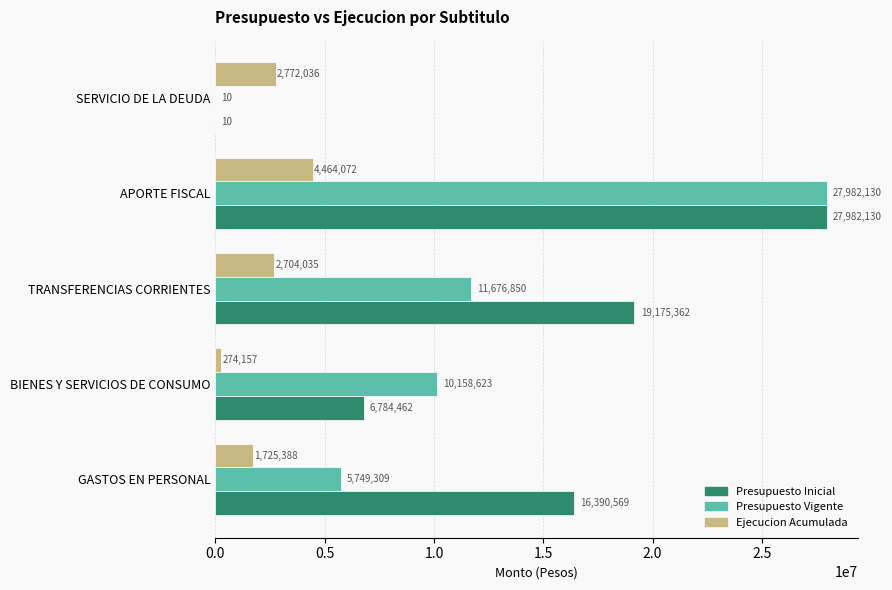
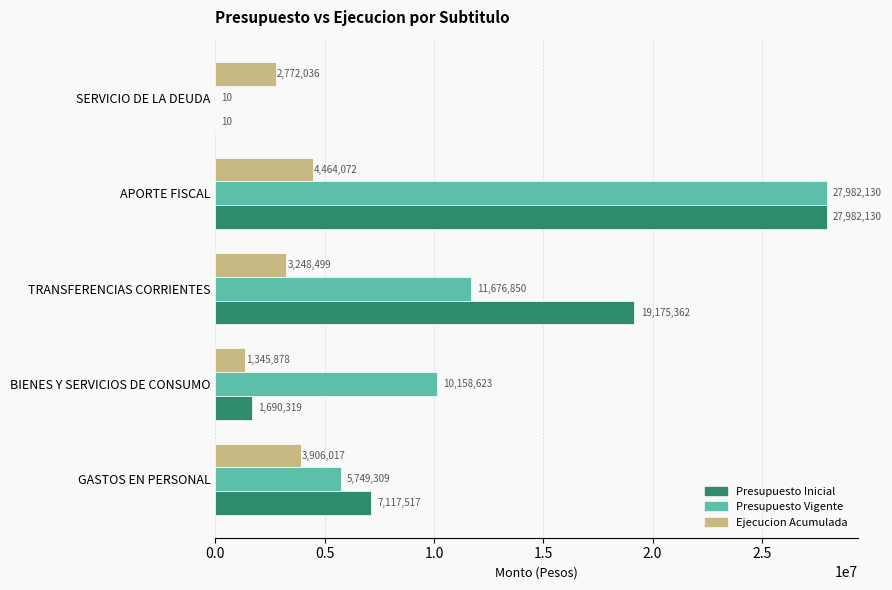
Ejecucion Acumulada, TRANSFERENCIAS CORRIENTES: 2,704,035 -> 3,248,499
Ejecucion Acumulada, BIENES Y SERVICIOS DE CONSUMO: 274,157 -> 1,345,878
Presupuesto Inicial, BIENES Y SERVICIOS DE CONSUMO: 6,784,462 -> 1,690,319
Ejecucion Acumulada, GASTOS EN PERSONAL: 1,725,388 -> 3,906,017
Presupuesto Inicial, GASTOS EN PERSONAL: 16,390,569 -> 7,117,517
